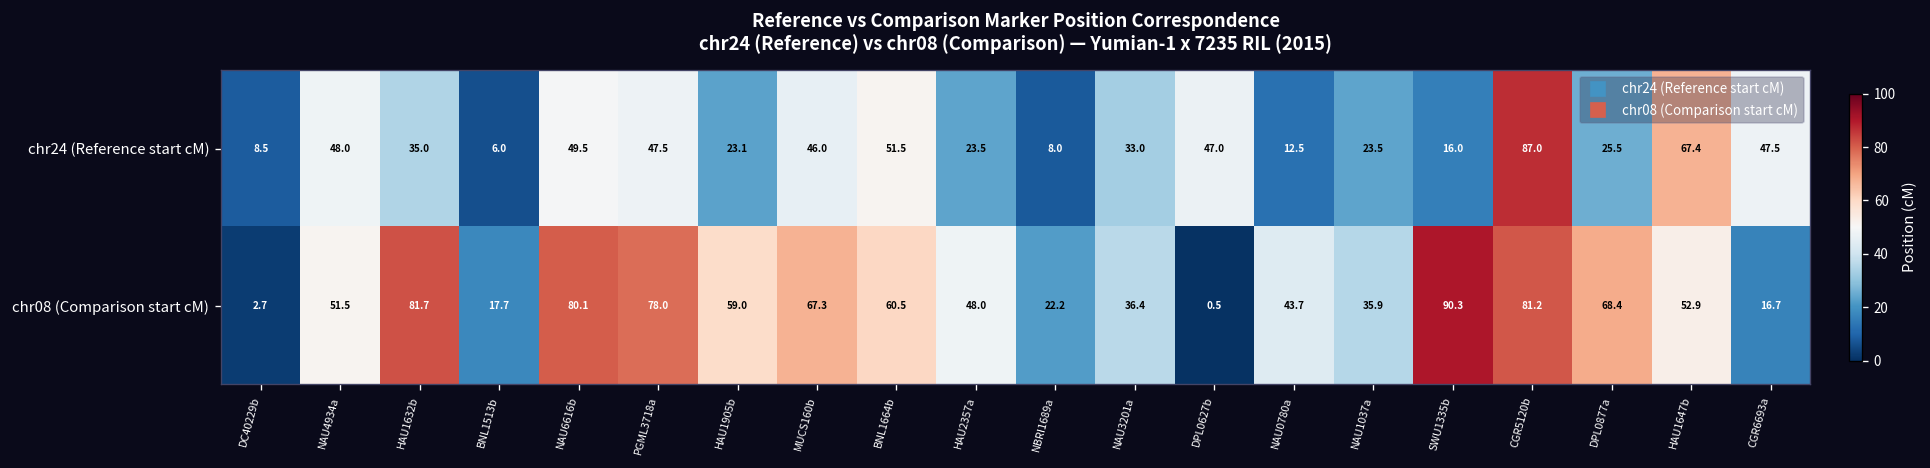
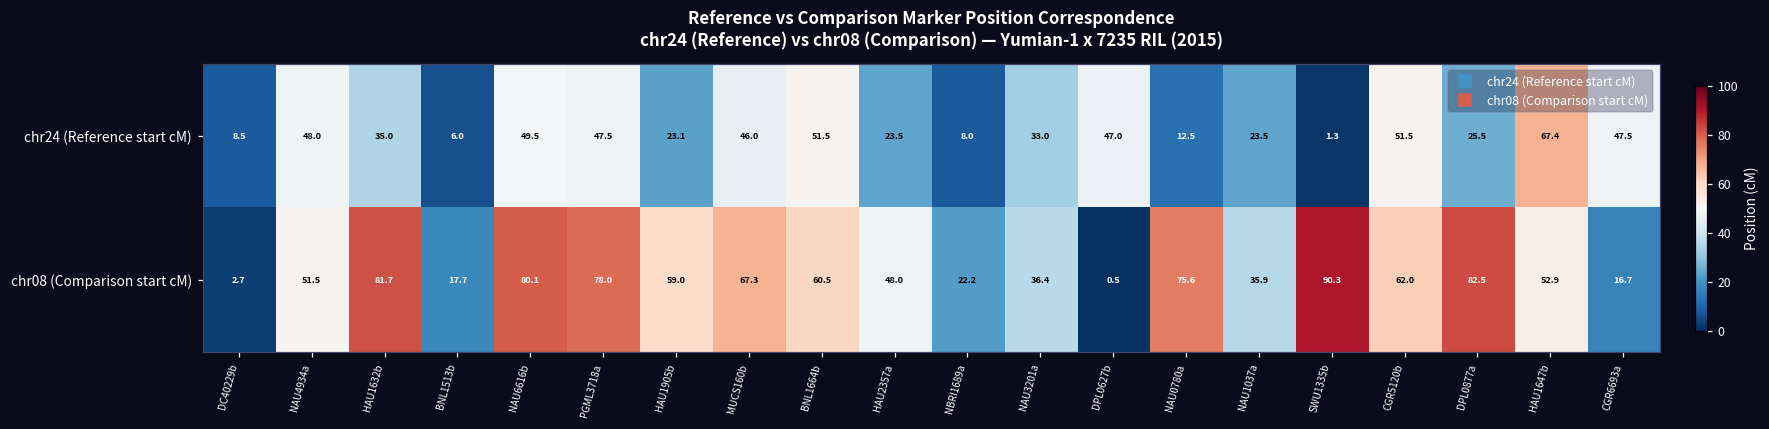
chr24 (Reference start cM), SWU1335b: 16.0 -> 1.3
chr24 (Reference start cM), CGR5120b: 87.0 -> 51.5
chr08 (Comparison start cM), NAU0780a: 43.7 -> 75.6
chr08 (Comparison start cM), CGR5120b: 81.2 -> 62.0
chr08 (Comparison start cM), DPL0877a: 68.4 -> 82.5
